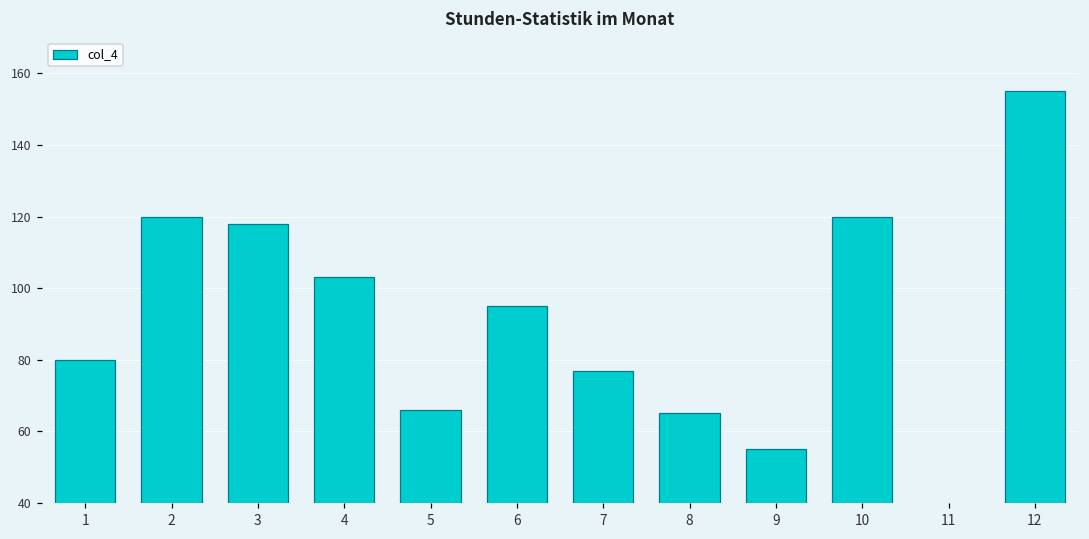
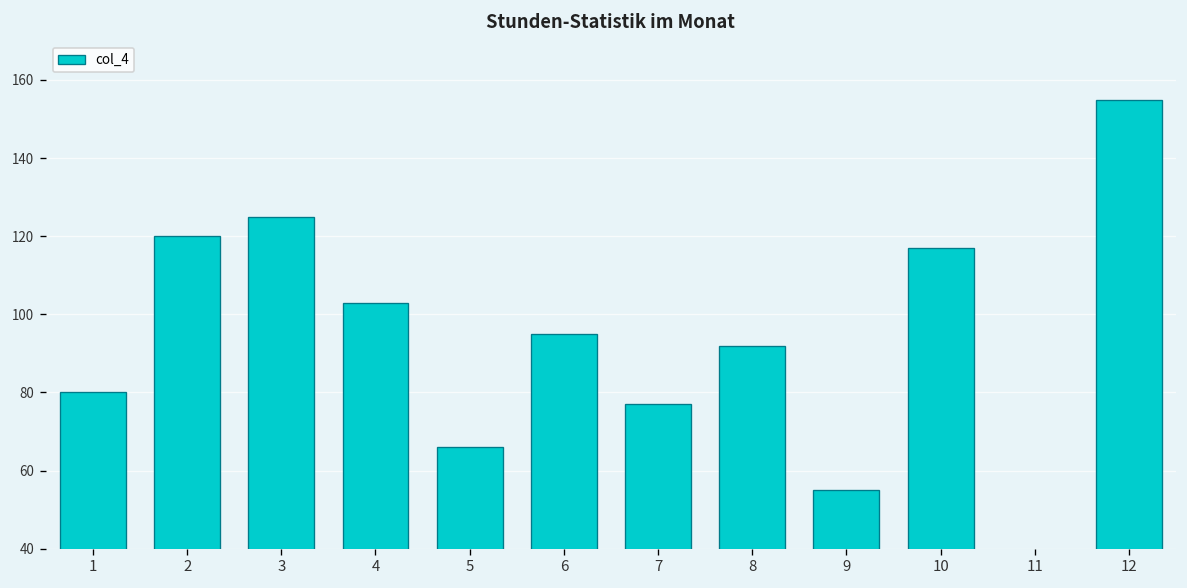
3: 118 -> 125
8: 65 -> 92
10: 120 -> 117
